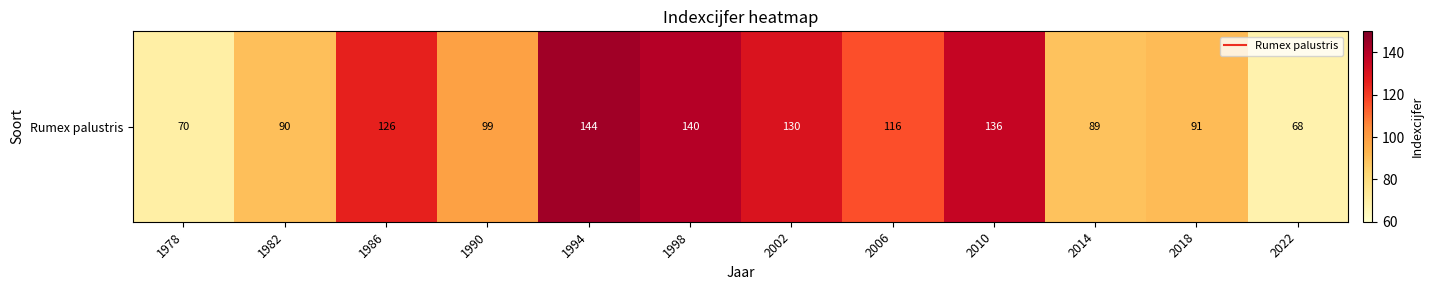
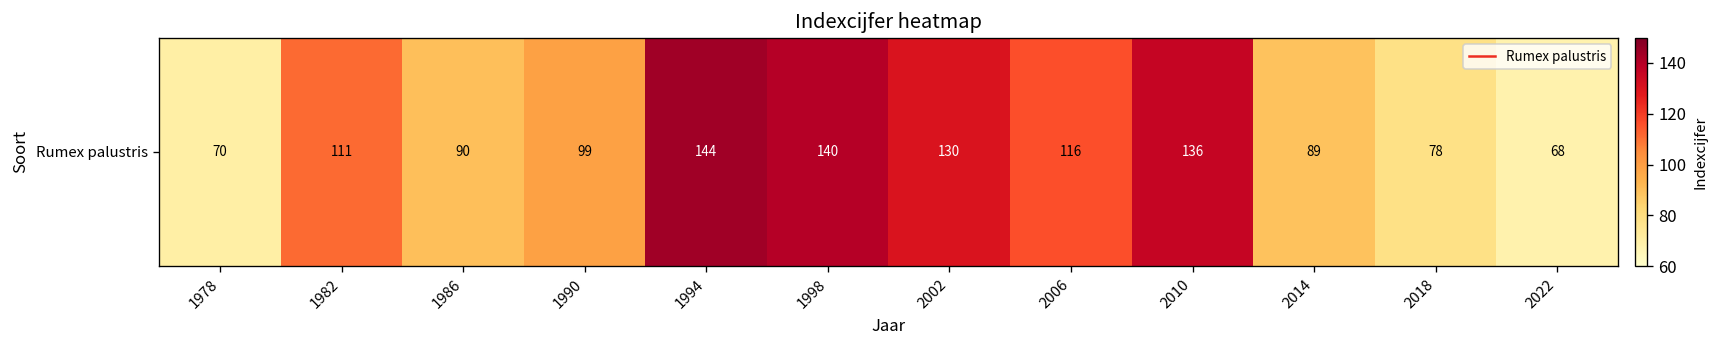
Rumex palustris, 1982: 90 -> 111
Rumex palustris, 1986: 126 -> 90
Rumex palustris, 2018: 91 -> 78
